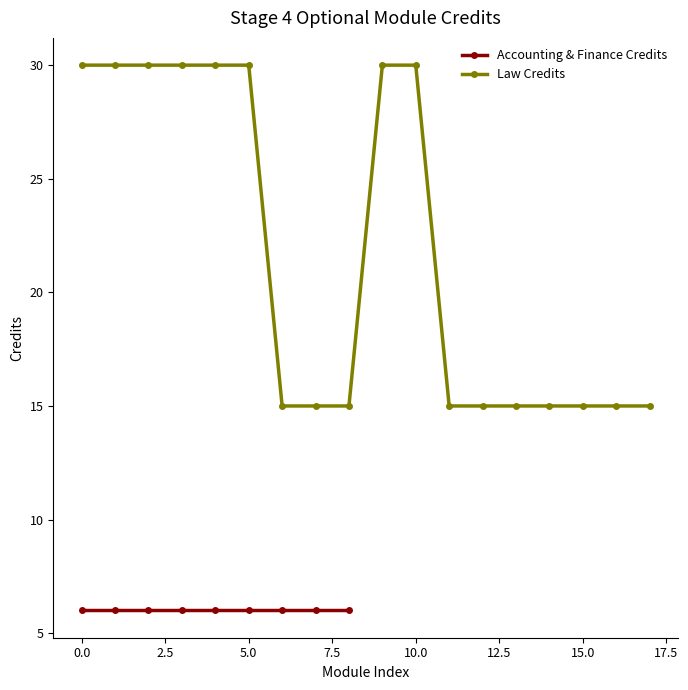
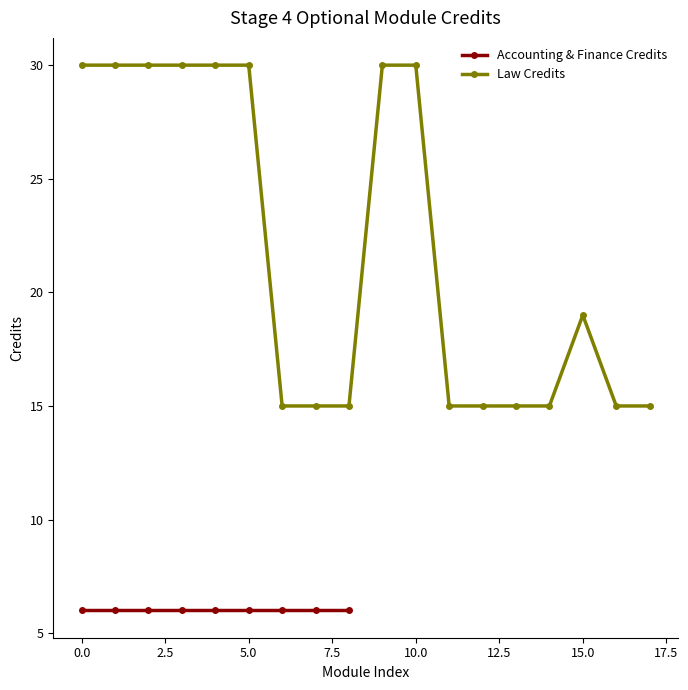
Law Credits, 15.0: 15 -> 19
